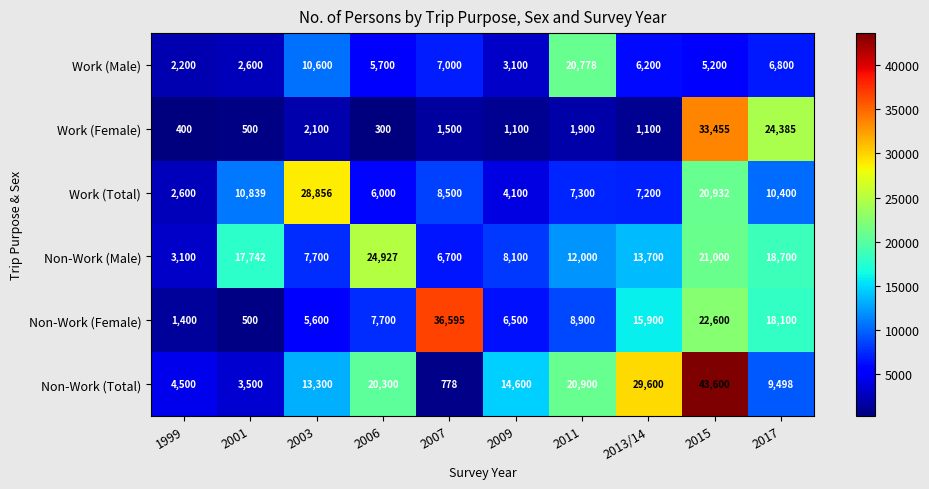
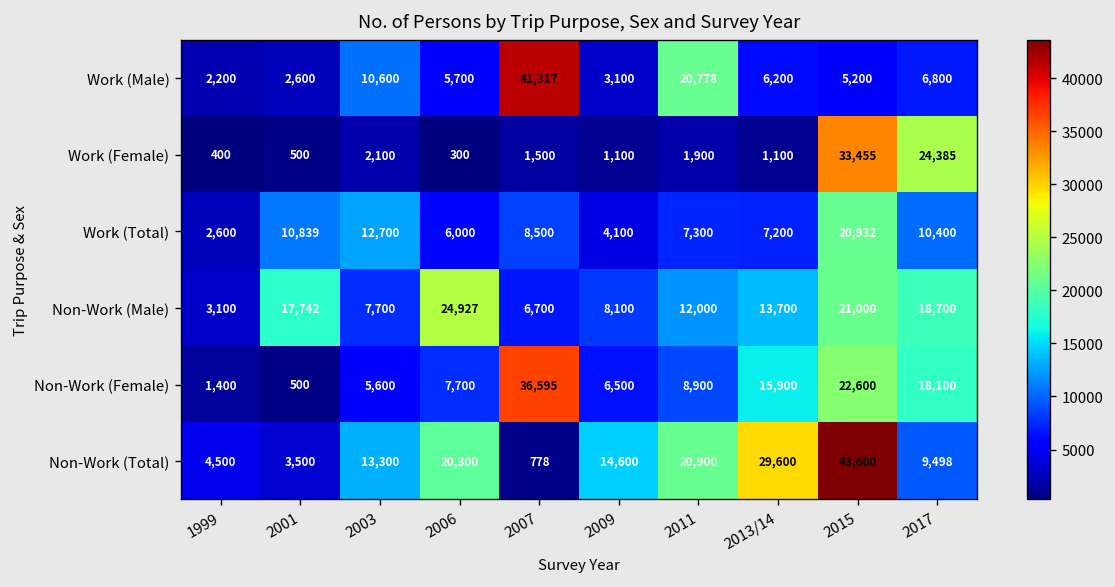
Work (Male), 2007: 7,000 -> 41,317
Work (Total), 2003: 28,856 -> 12,700
